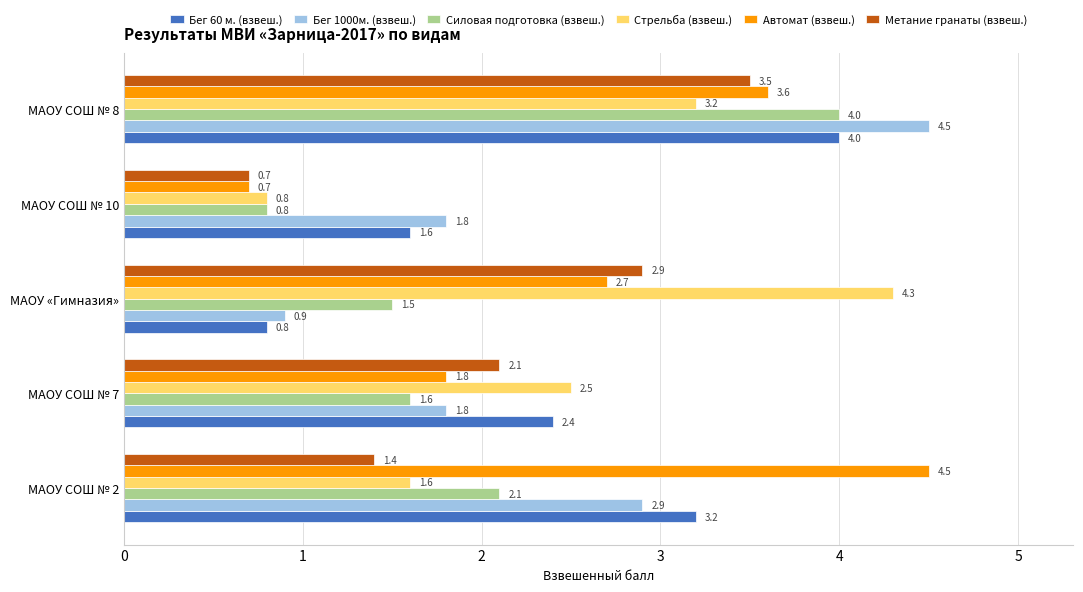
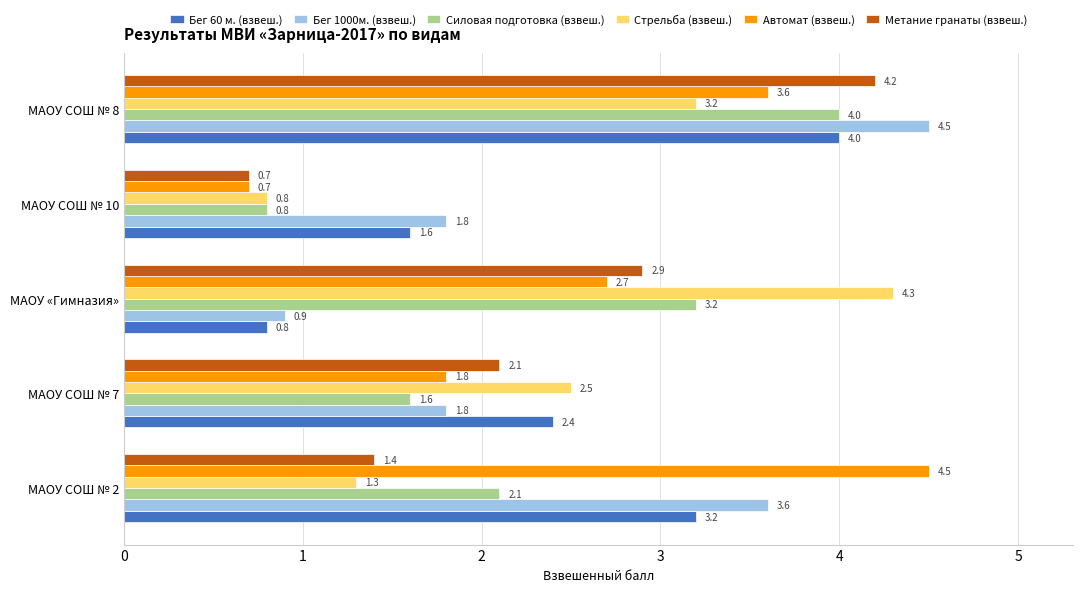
Метание гранаты (взвеш.), МАОУ СОШ № 8: 3.5 -> 4.2
Силовая подготовка (взвеш.), МАОУ «Гимназия»: 1.5 -> 3.2
Стрельба (взвеш.), МАОУ СОШ № 2: 1.6 -> 1.3
Бег 1000м. (взвеш.), МАОУ СОШ № 2: 2.9 -> 3.6
